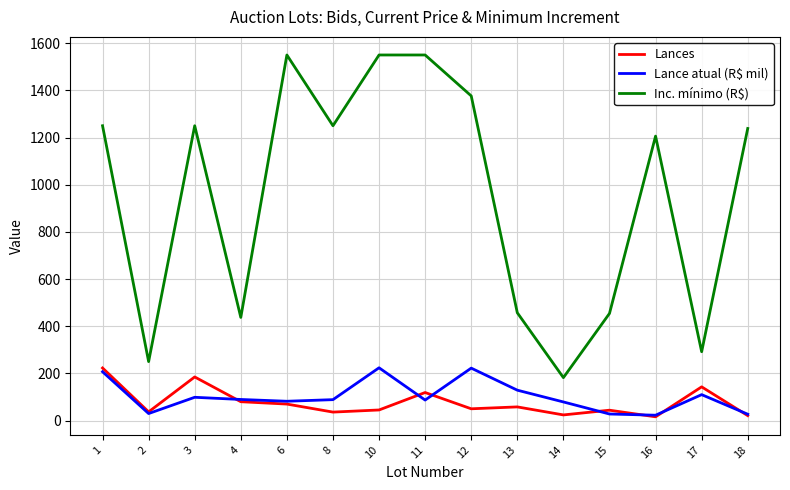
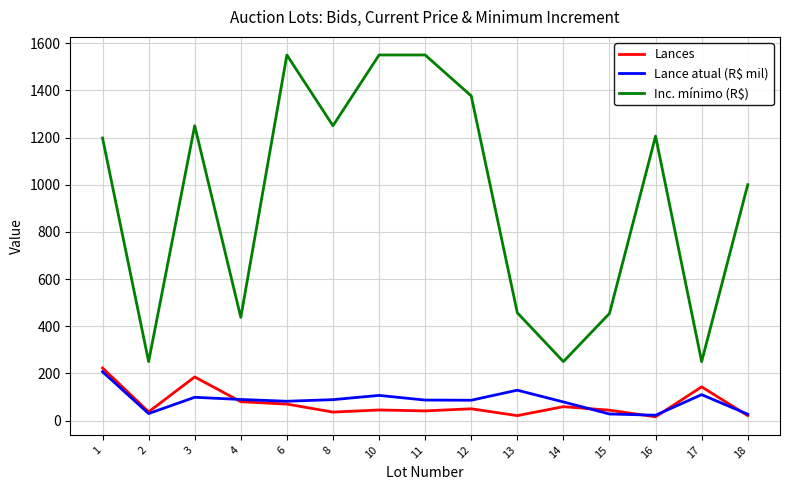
Inc. mínimo (R$), 1: 1250 -> 1200
Lance atual (R$ mil), 10: 220 -> 110
Lances, 11: 120 -> 40
Lance atual (R$ mil), 12: 220 -> 90
Lances, 13: 60 -> 20
Lances, 14: 20 -> 60
Inc. mínimo (R$), 14: 180 -> 250
Inc. mínimo (R$), 17: 290 -> 250
Inc. mínimo (R$), 18: 1240 -> 1000
